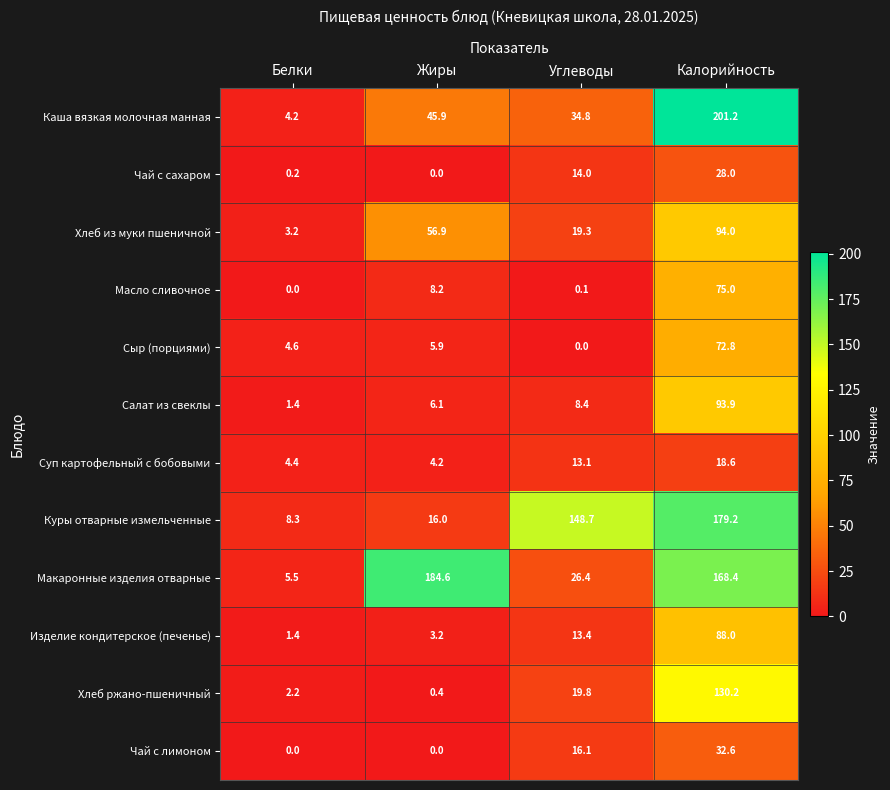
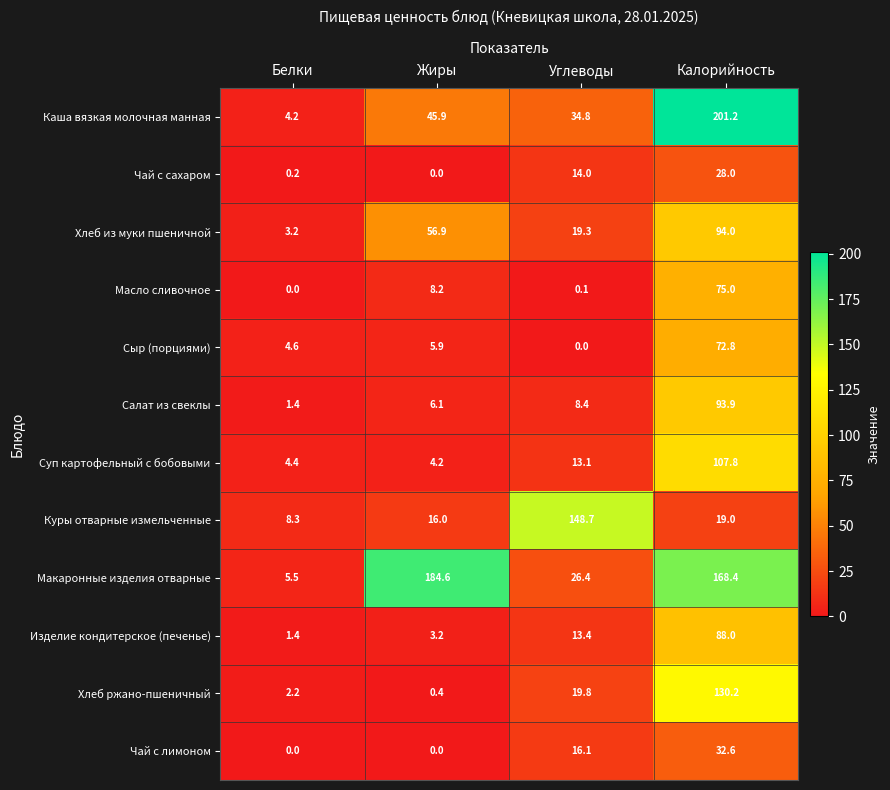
Суп картофельный с бобовыми, Калорийность: 18.6 -> 107.8
Куры отварные измельченные, Калорийность: 179.2 -> 19.0
